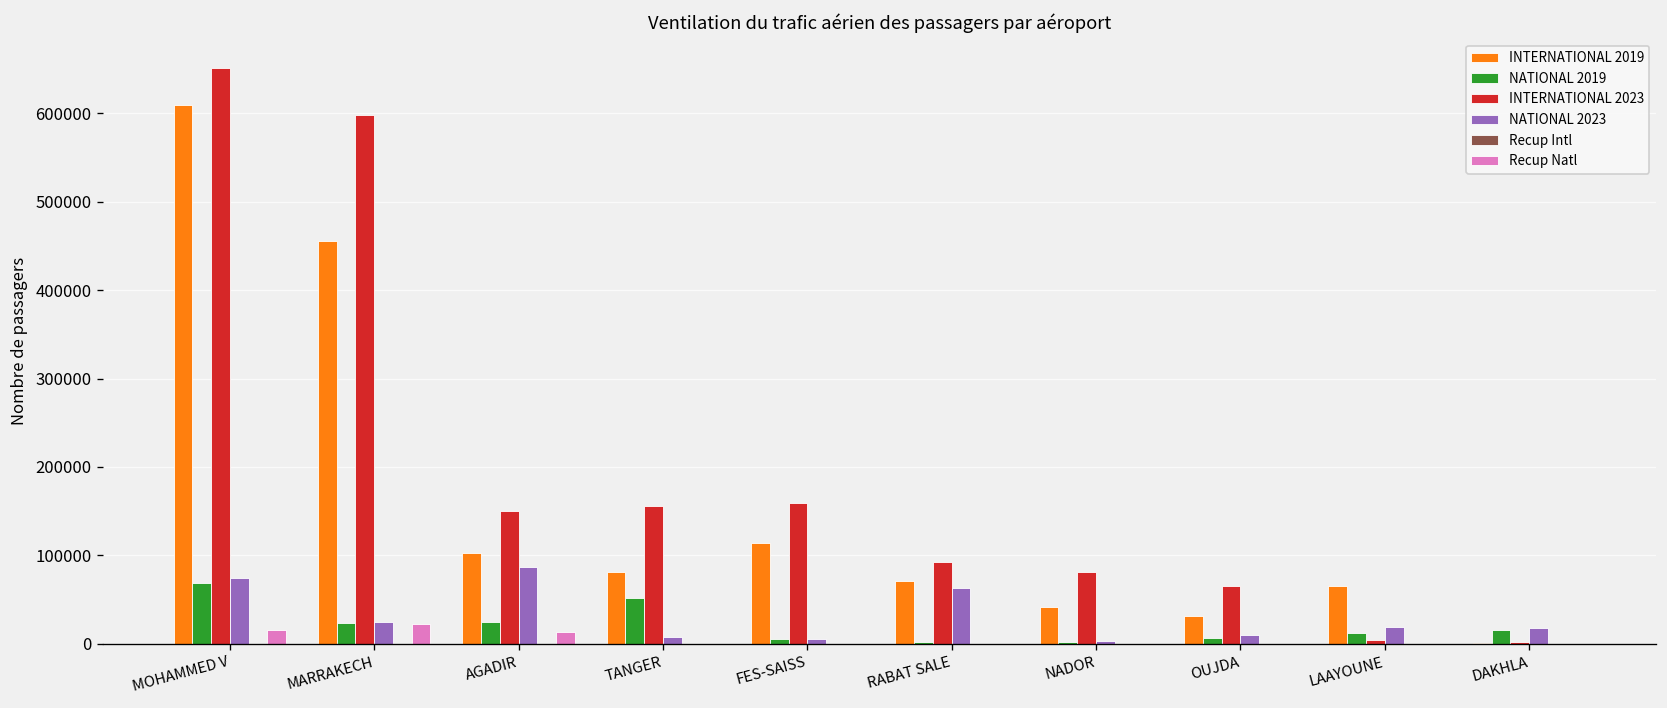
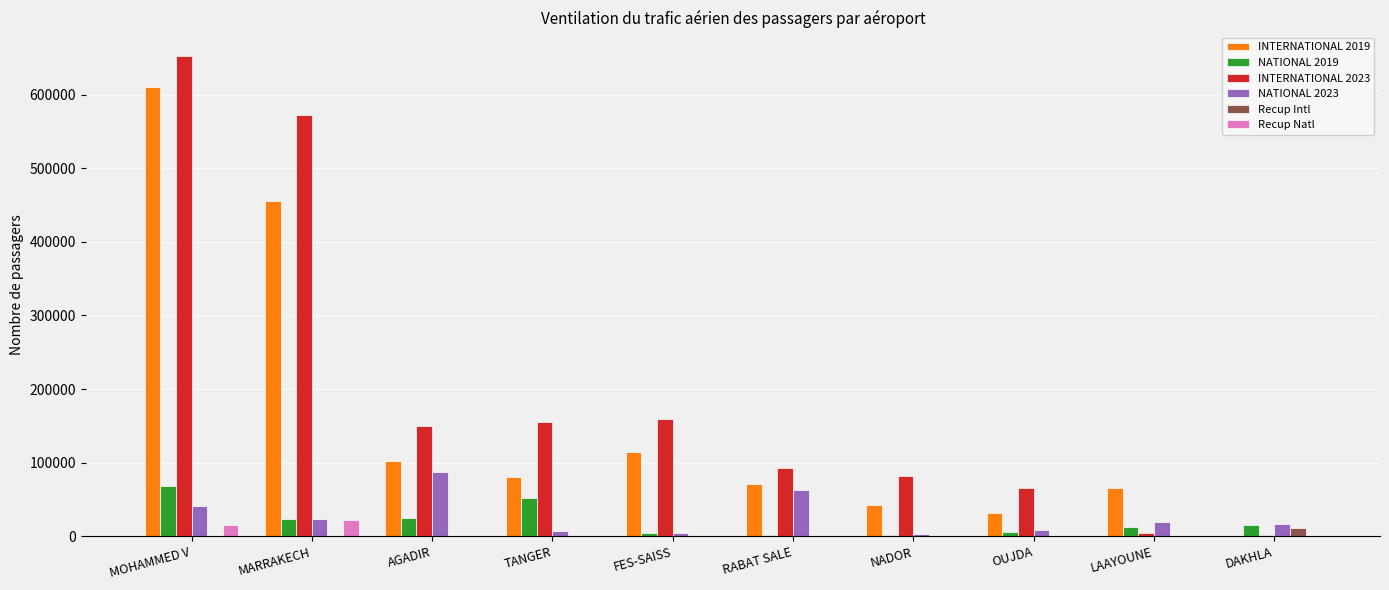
NATIONAL 2023, MOHAMMED V: 70000 -> 40000
INTERNATIONAL 2023, MARRAKECH: 600000 -> 570000
Recup Natl, AGADIR: 10000 -> 0
Recup Intl, DAKHLA: 0 -> 10000
